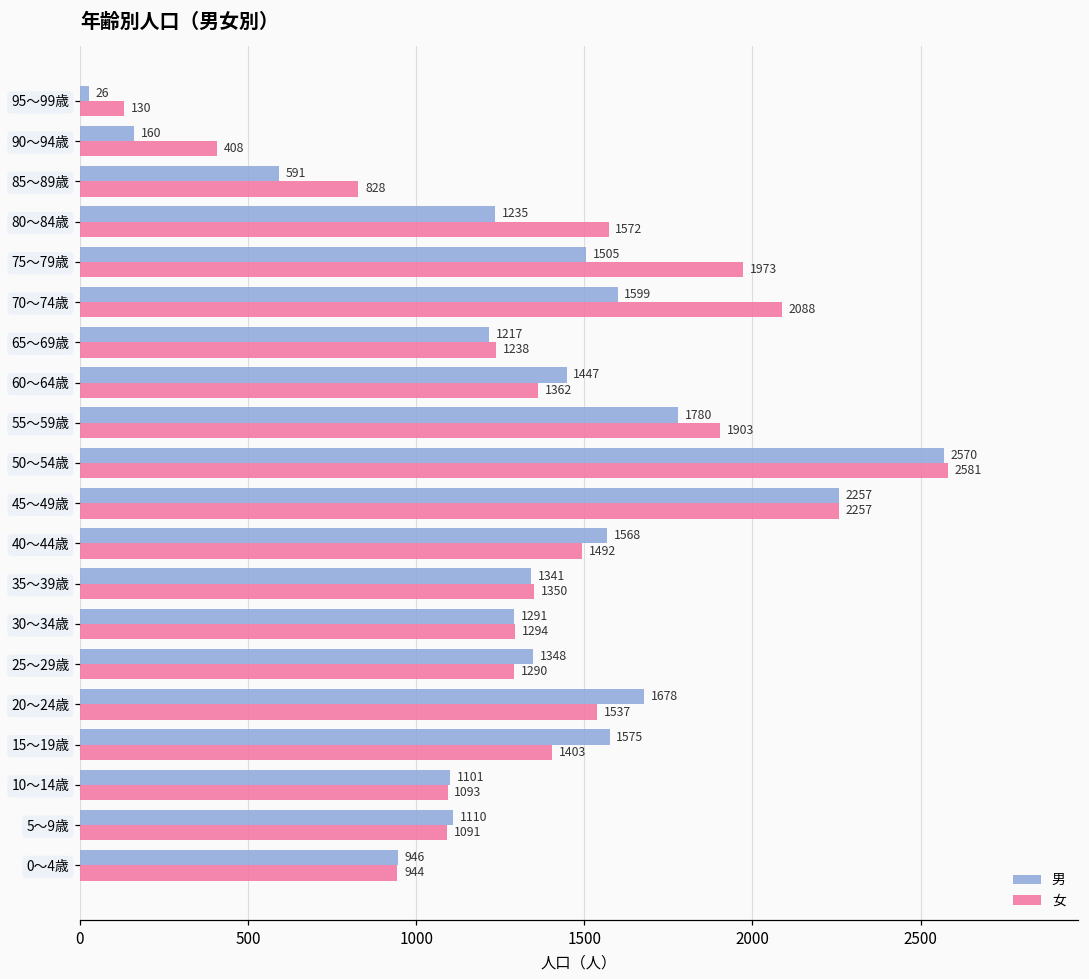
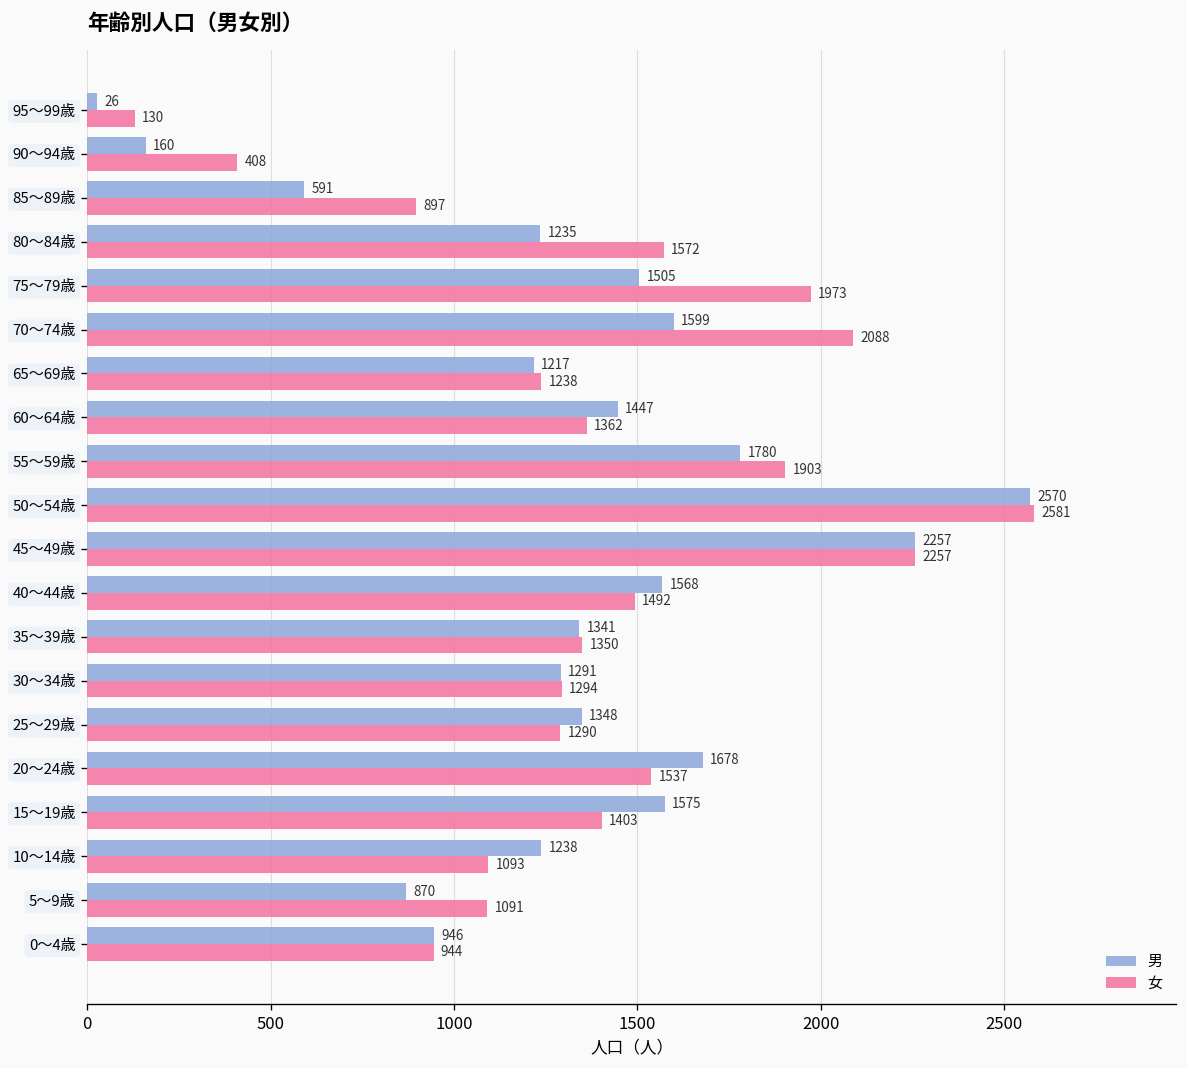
女, 85～89歳: 828 -> 897
男, 10～14歳: 1101 -> 1238
男, 5～9歳: 1110 -> 870
